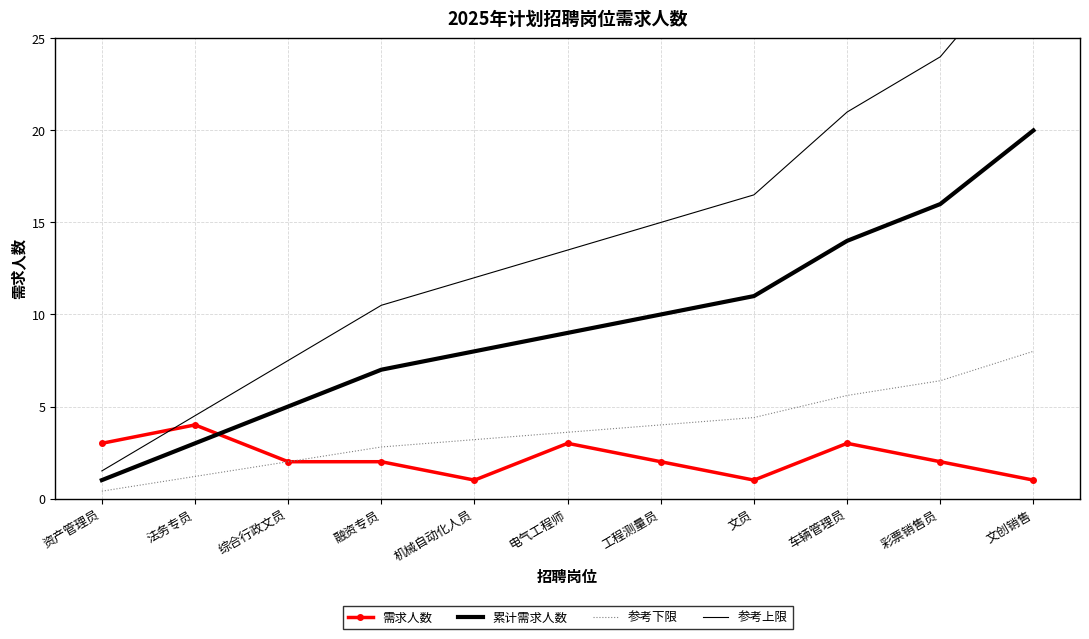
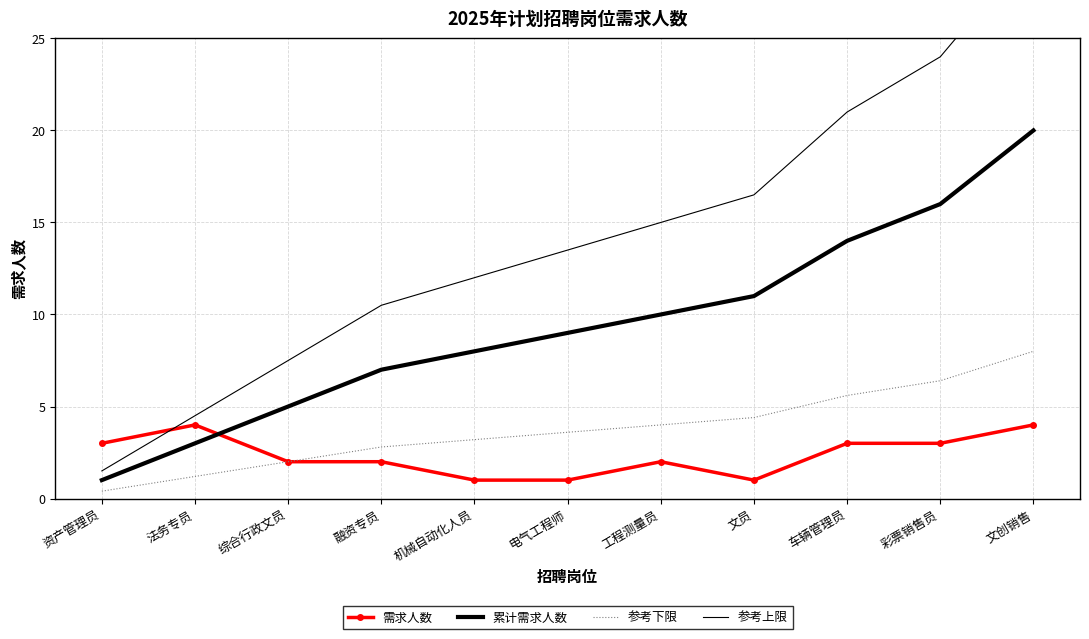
需求人数, 电气工程师: 3 -> 1
需求人数, 彩票销售员: 2 -> 3
需求人数, 文创销售: 1 -> 4
